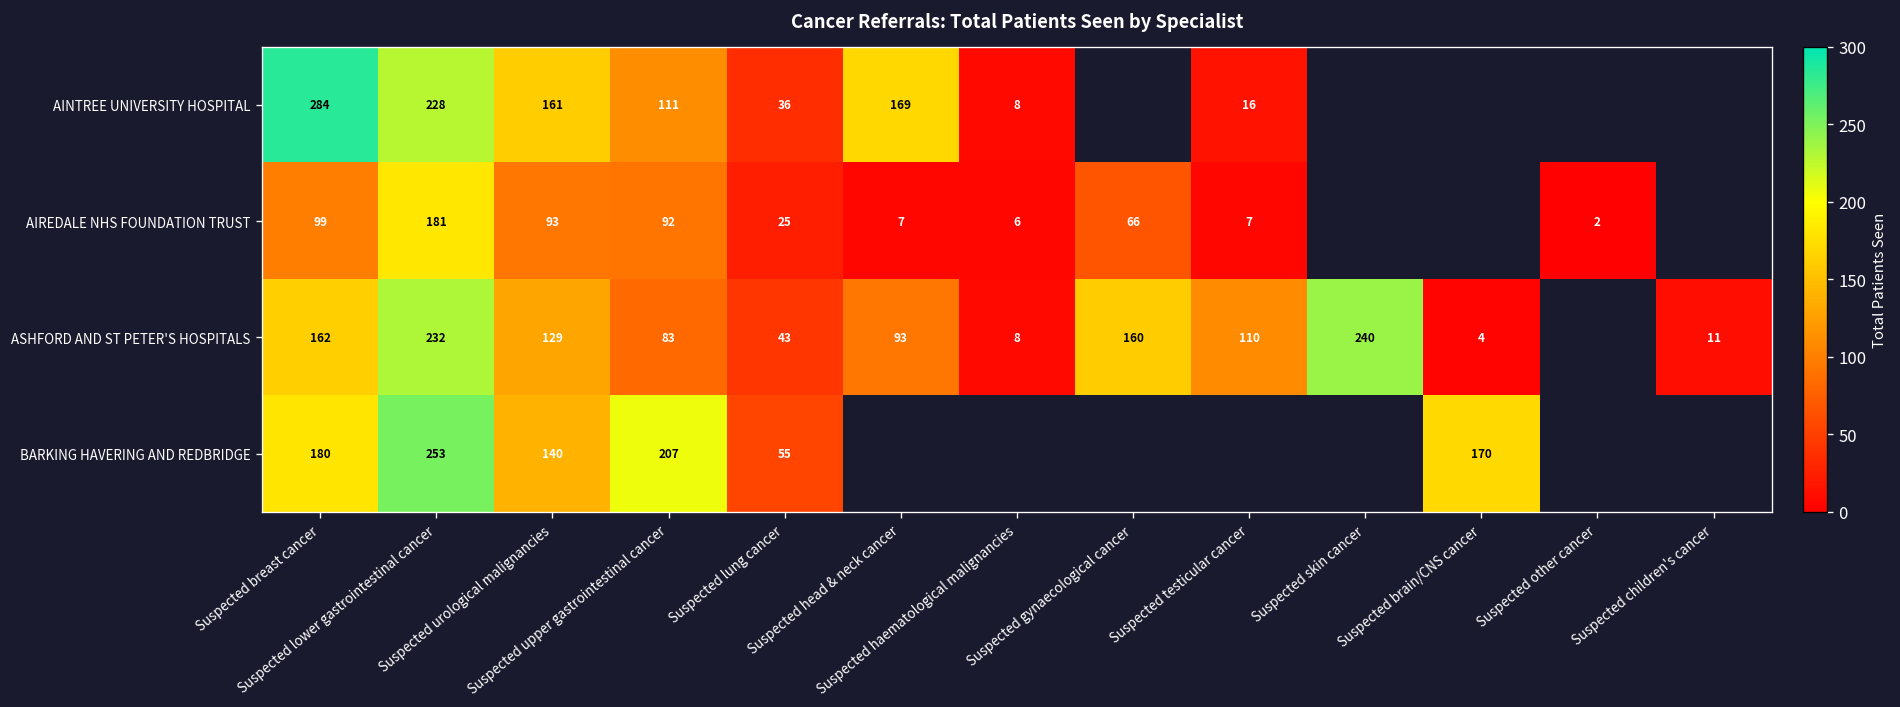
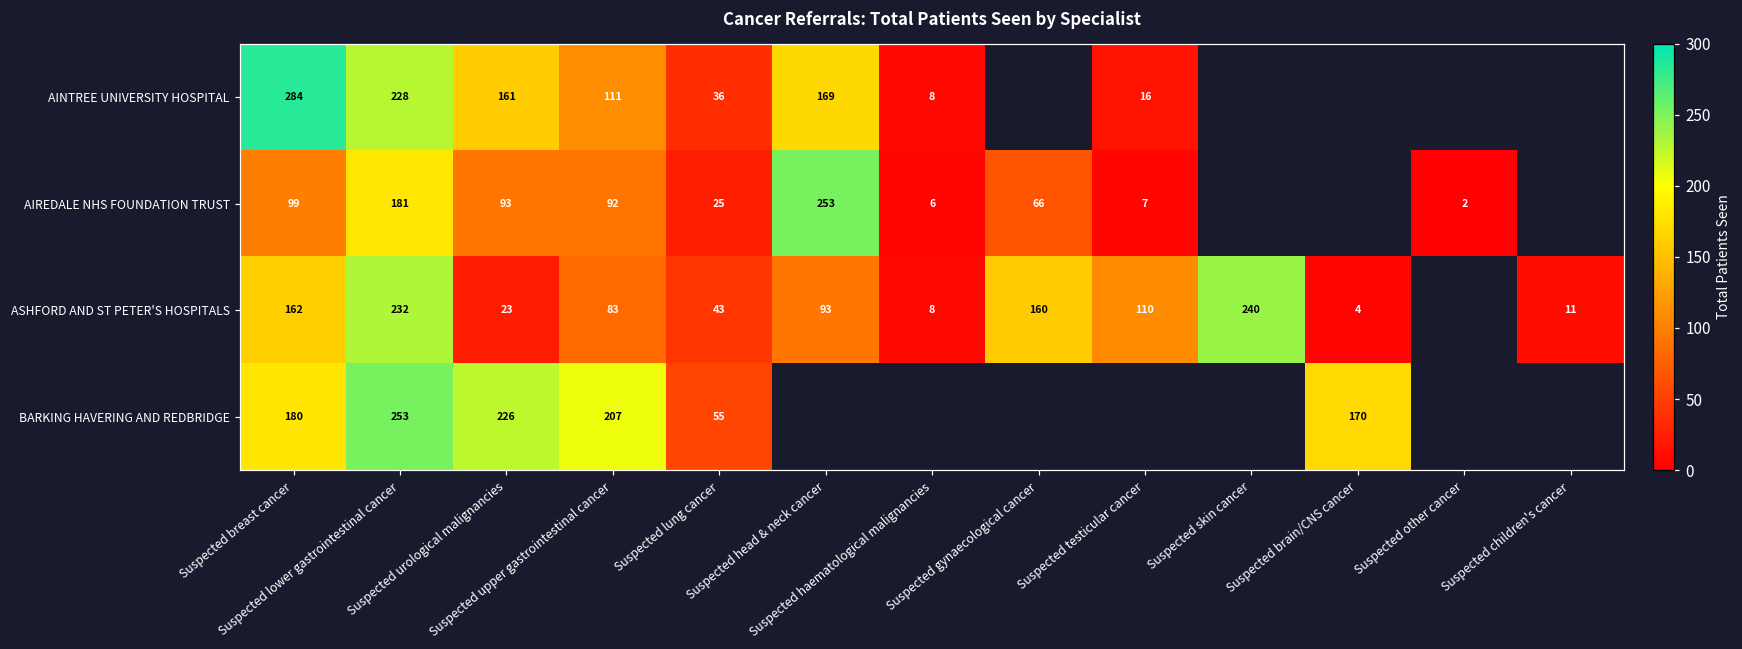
AIREDALE NHS FOUNDATION TRUST, Suspected head & neck cancer: 7 -> 253
ASHFORD AND ST PETER'S HOSPITALS, Suspected urological malignancies: 129 -> 23
BARKING HAVERING AND REDBRIDGE, Suspected urological malignancies: 140 -> 226
